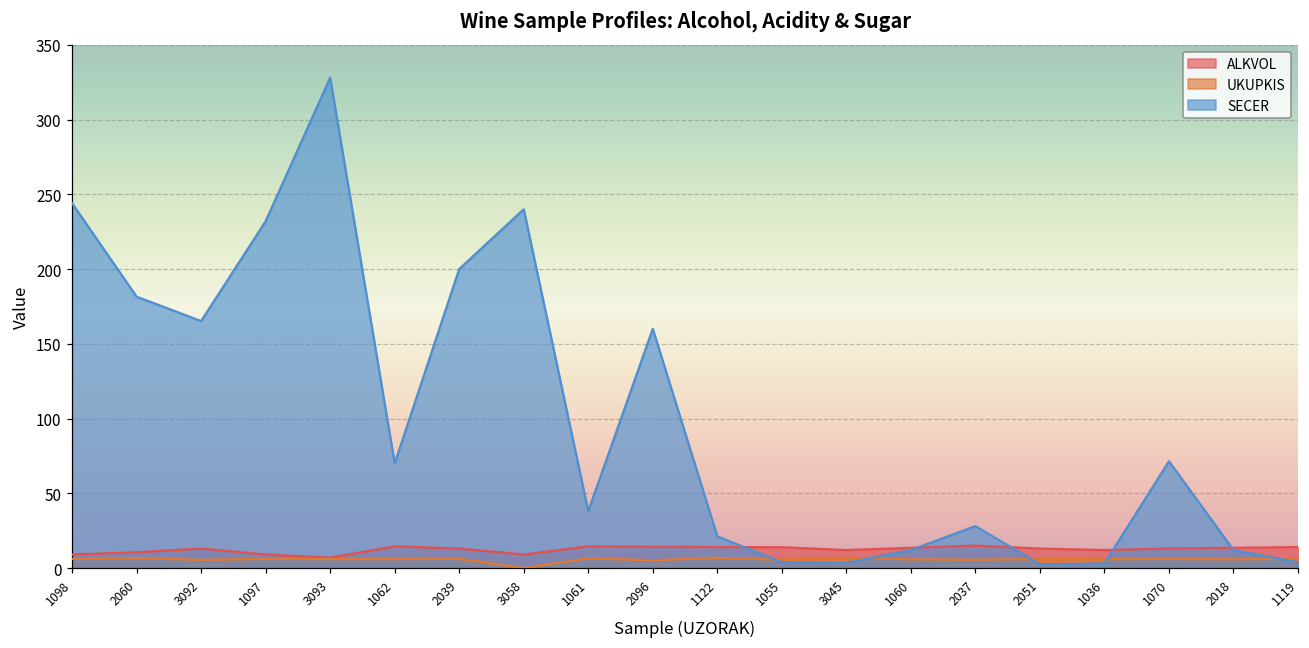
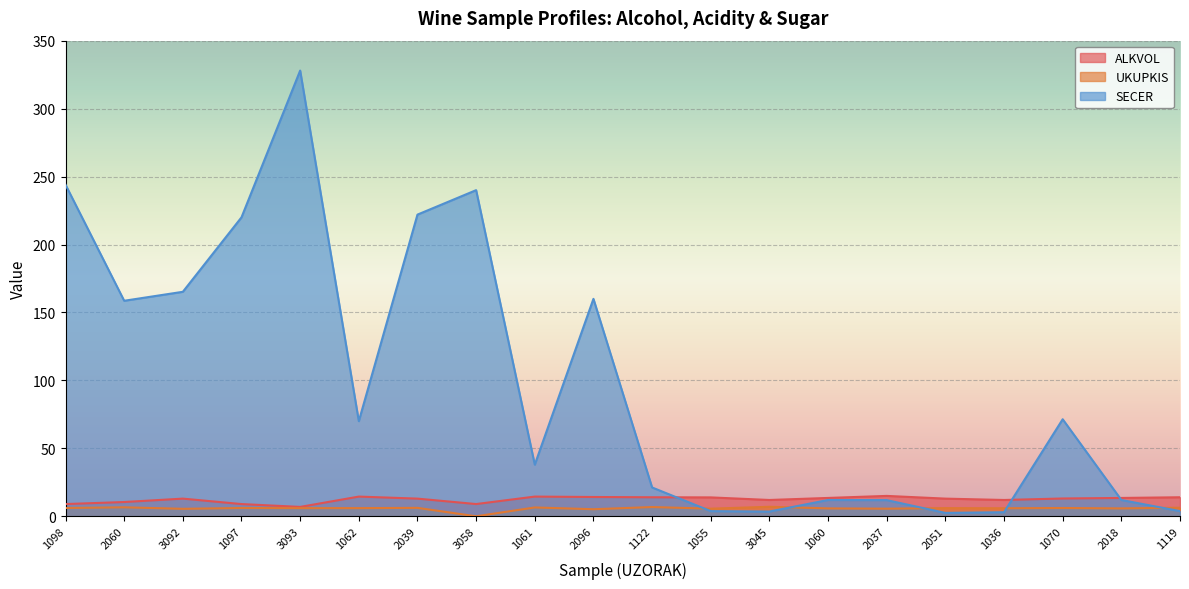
SECER, 2060: 182 -> 159
SECER, 1097: 232 -> 220
SECER, 2039: 200 -> 222
SECER, 2037: 28 -> 12
